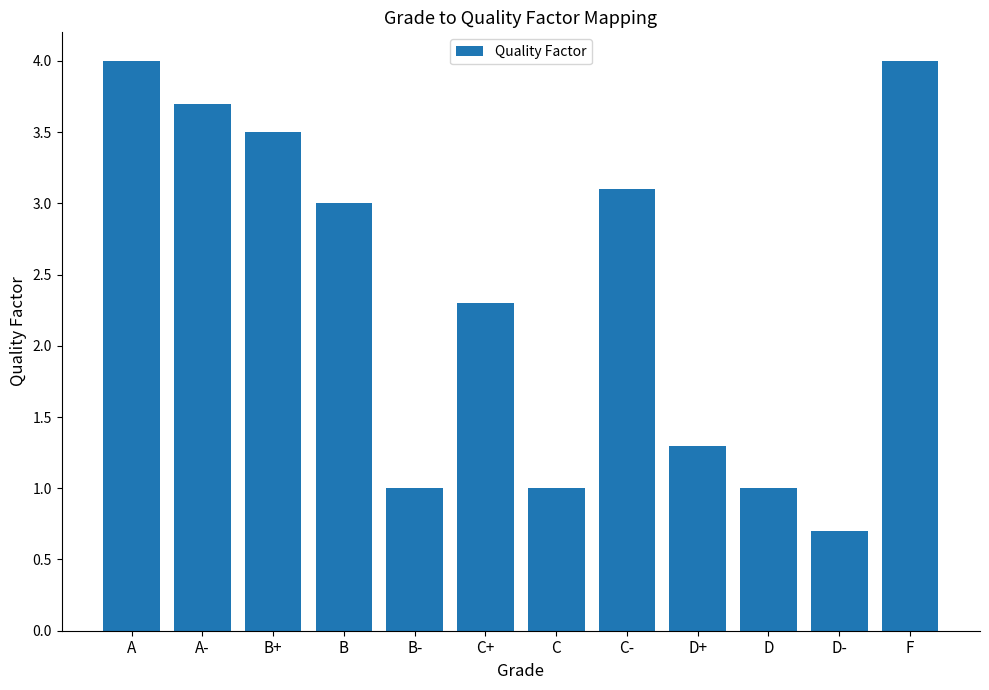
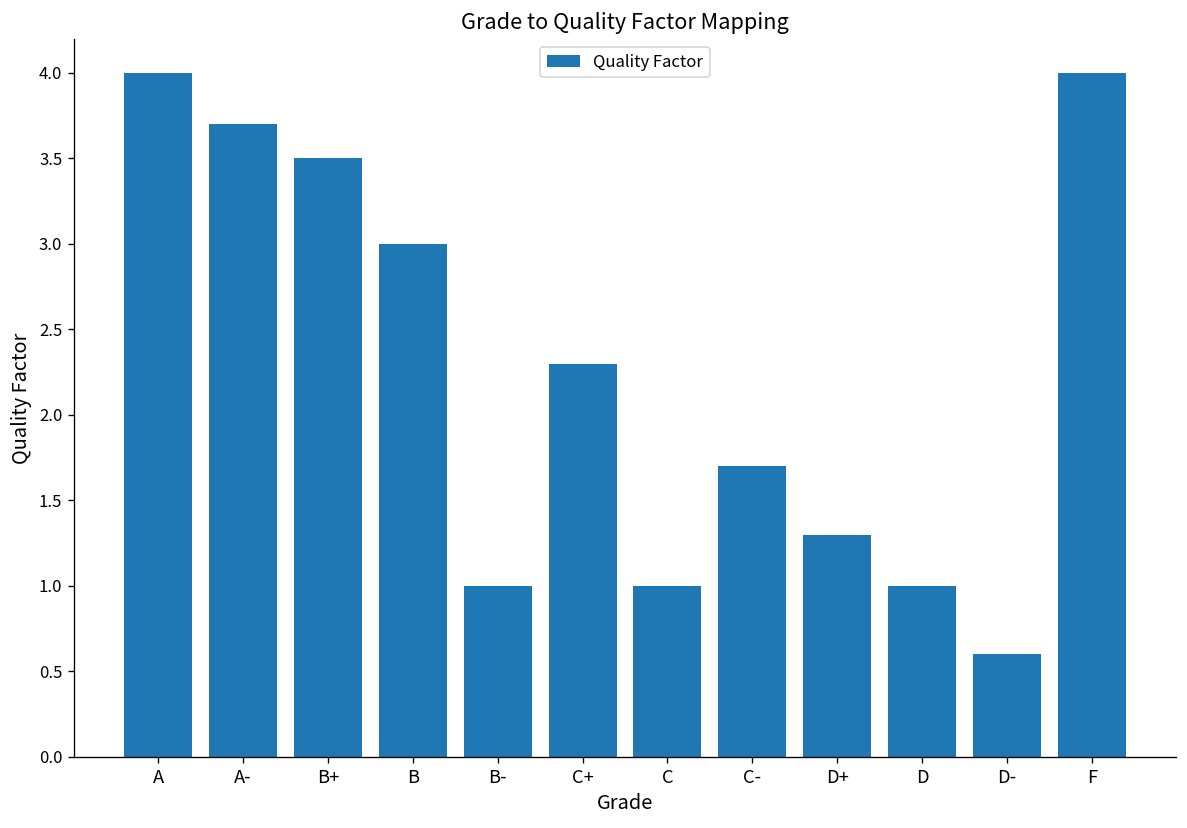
C-: 3.1 -> 1.7
D-: 0.7 -> 0.6
